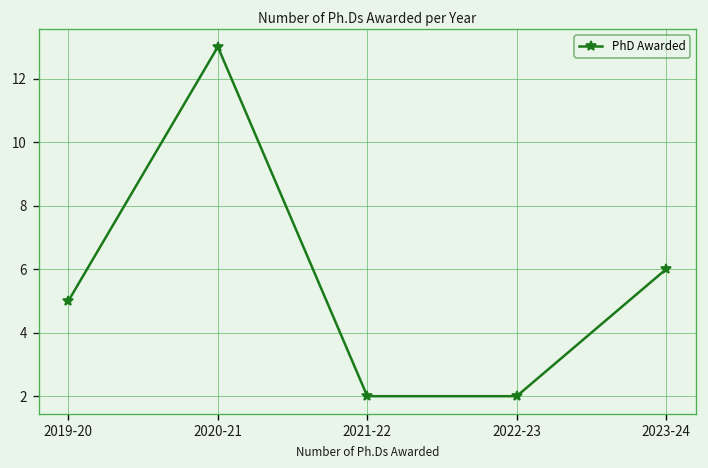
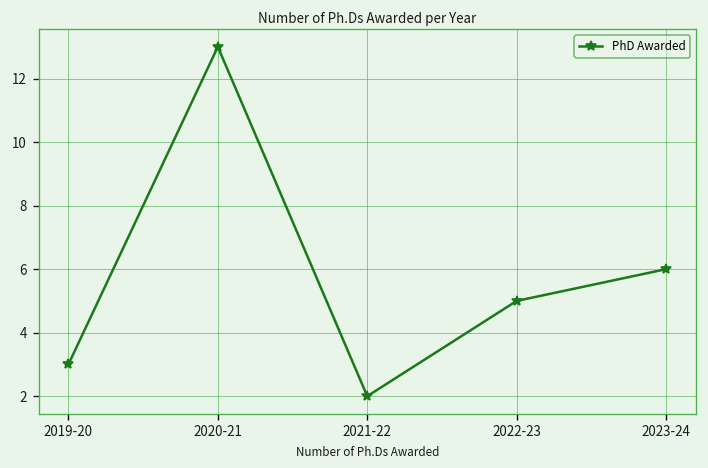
2019-20: 5 -> 3
2022-23: 2 -> 5
